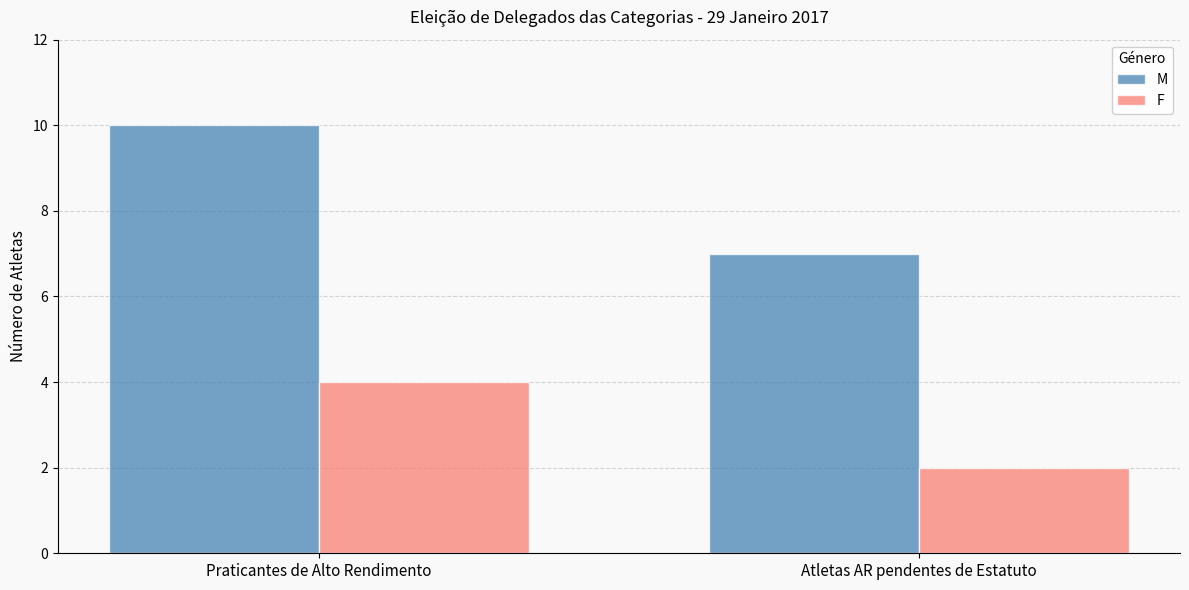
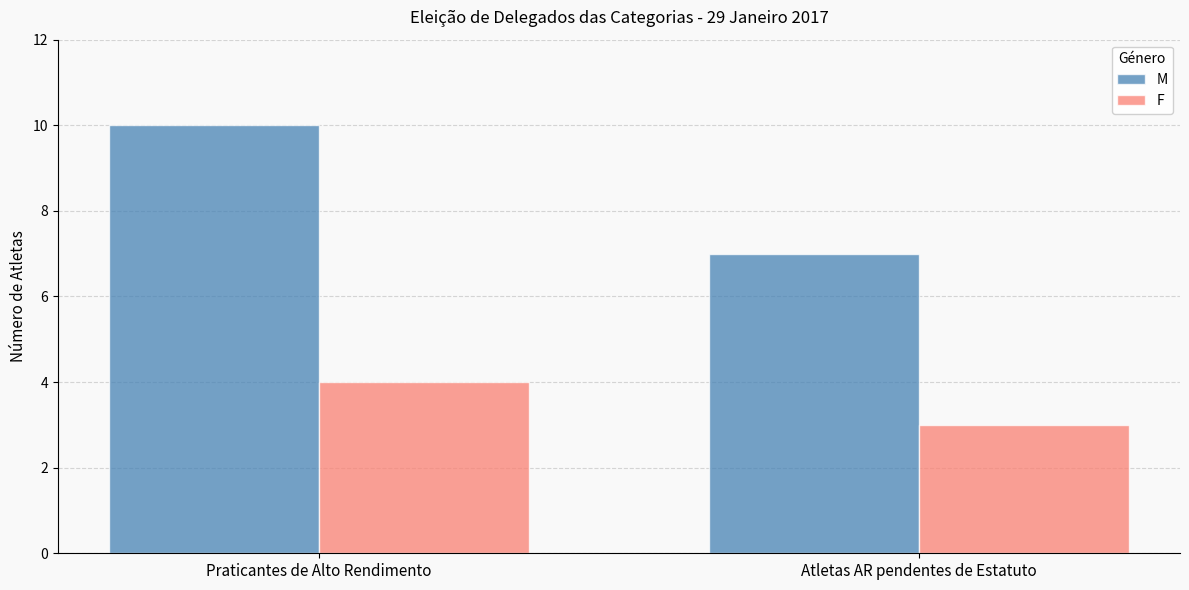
F, Atletas AR pendentes de Estatuto: 2 -> 3
